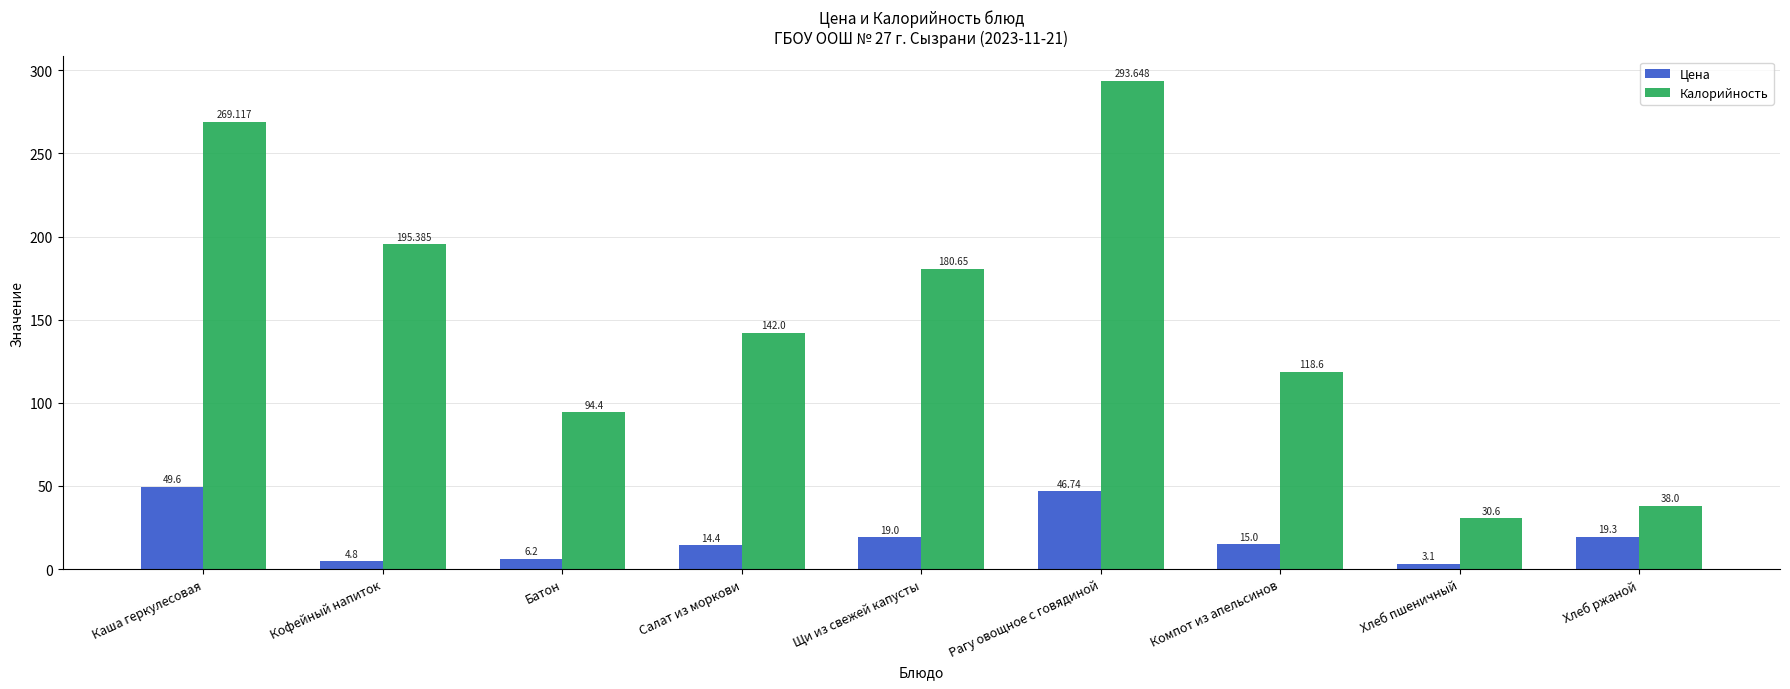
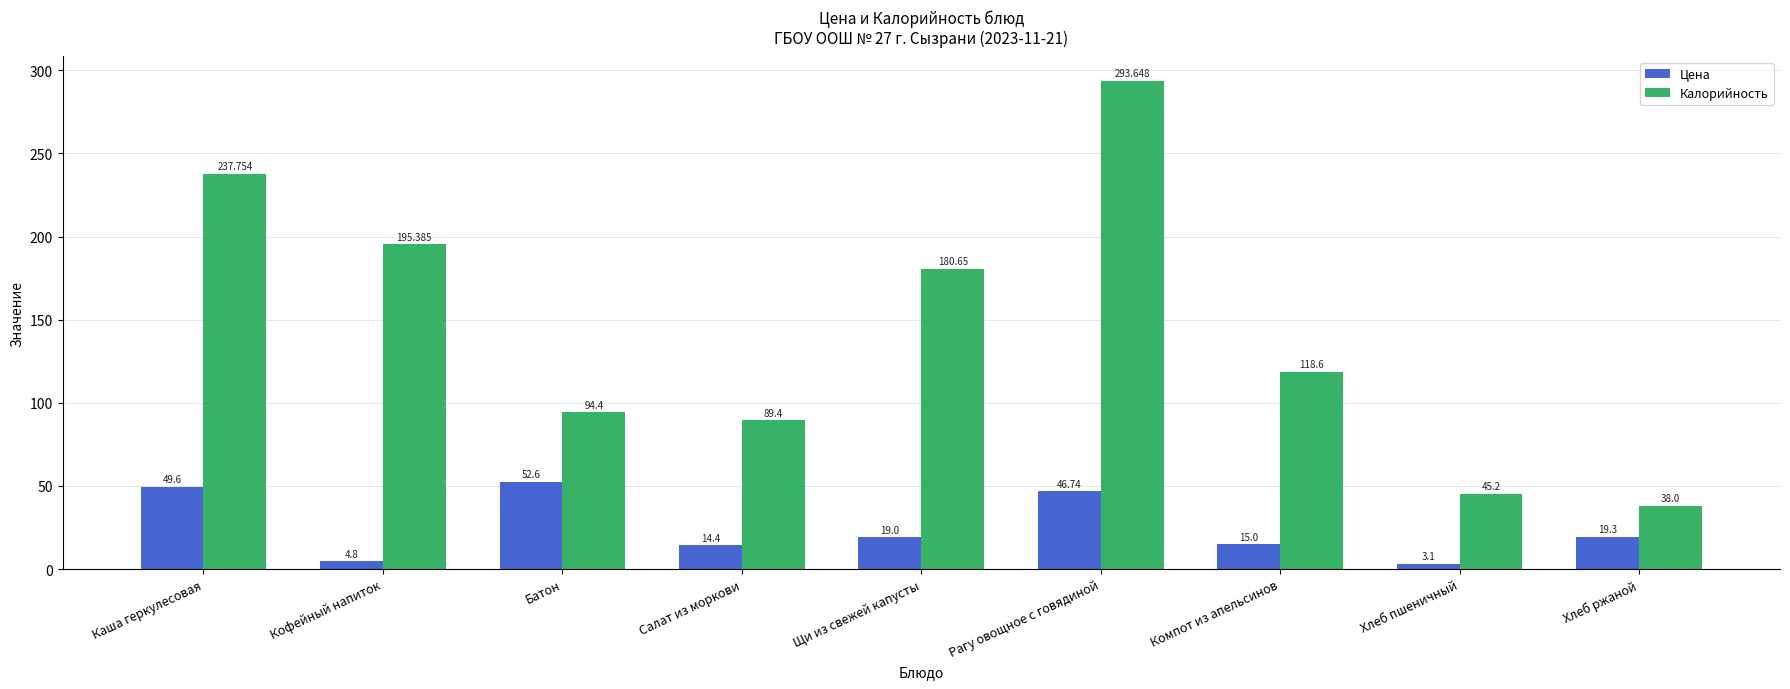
Калорийность, Каша геркулесовая: 269.117 -> 237.754
Цена, Батон: 6.2 -> 52.6
Калорийность, Салат из моркови: 142.0 -> 89.4
Калорийность, Хлеб пшеничный: 30.6 -> 45.2
